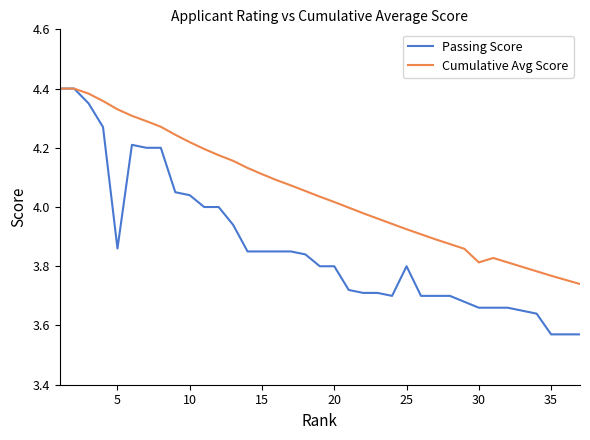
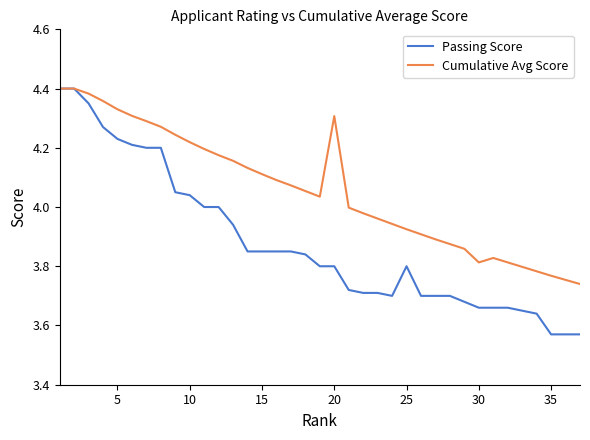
Passing Score, 5: 3.86 -> 4.23
Cumulative Avg Score, 20: 4.02 -> 4.31
